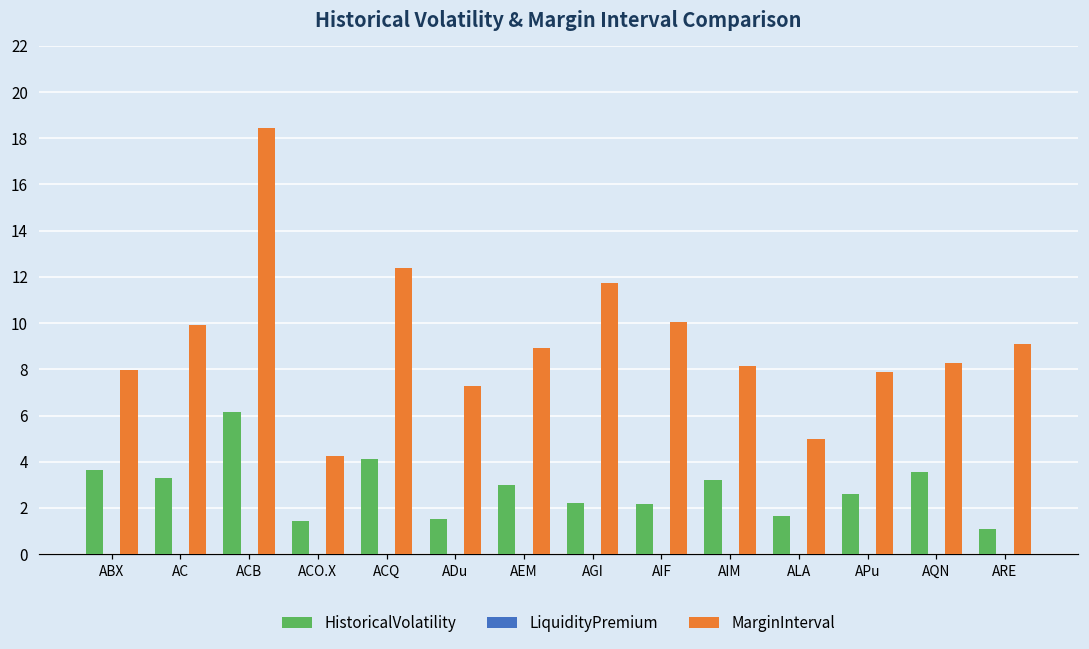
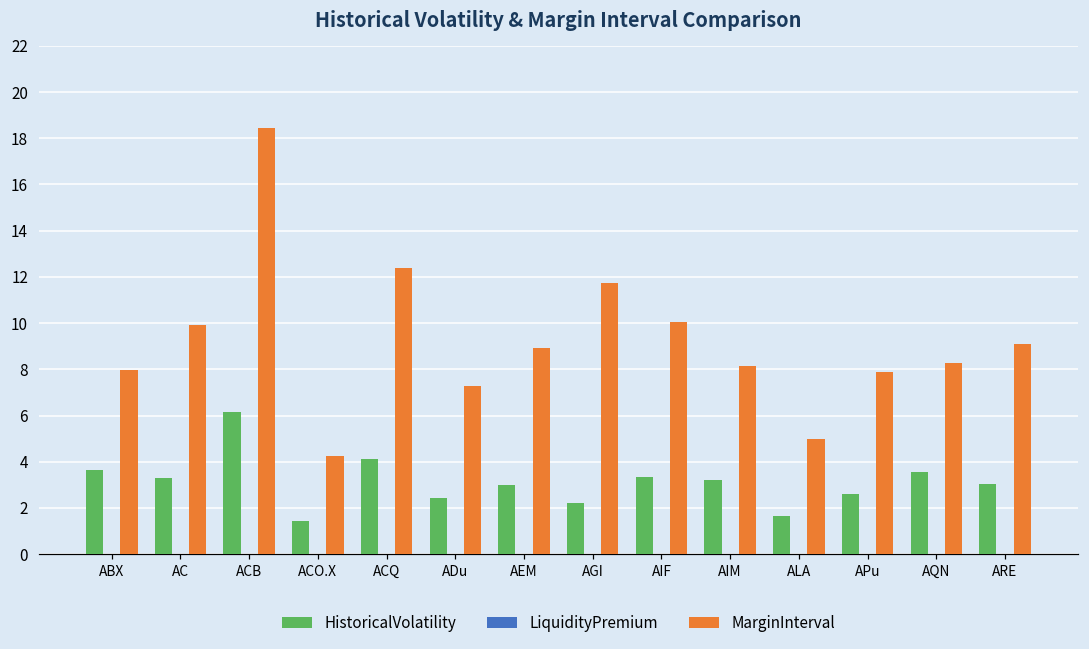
HistoricalVolatility, ADu: 1.5 -> 2.4
HistoricalVolatility, AIF: 2.2 -> 3.3
HistoricalVolatility, ARE: 1.1 -> 3.0
